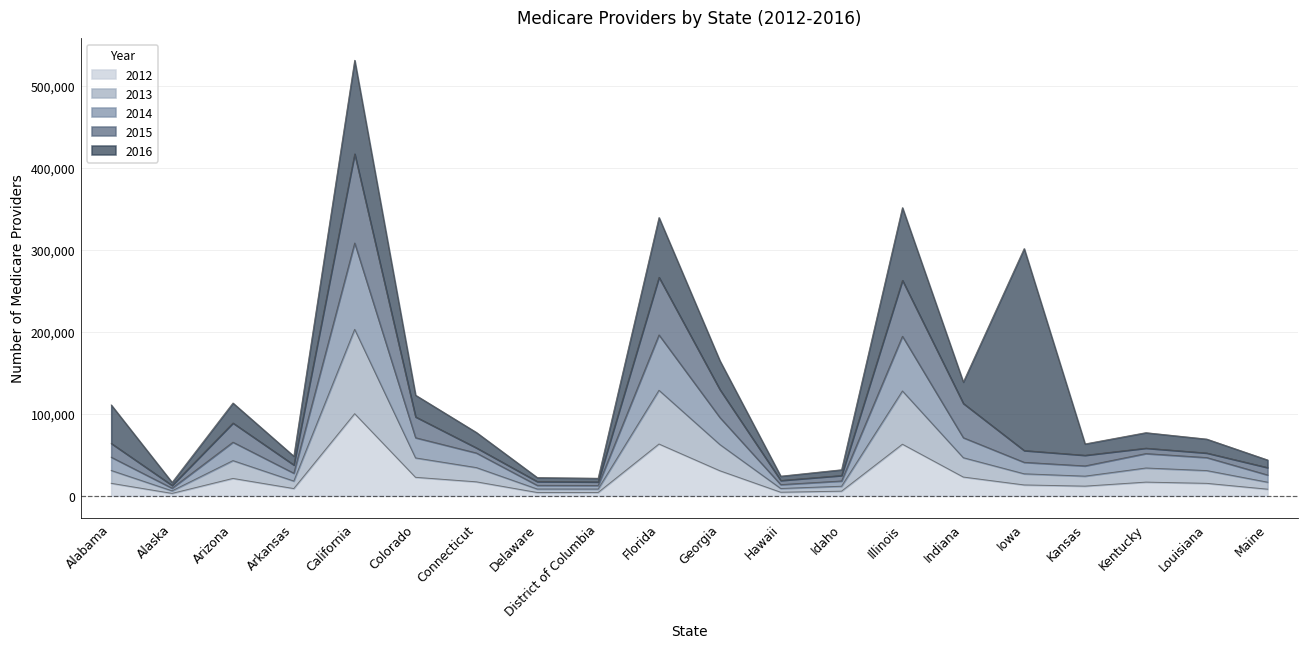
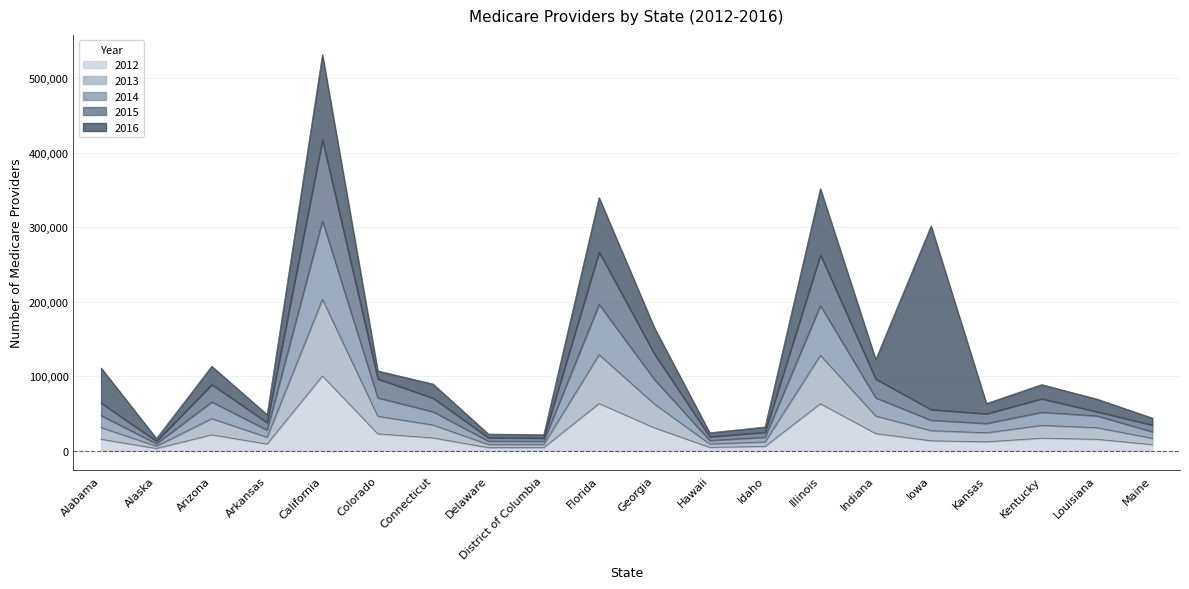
2016, Colorado: 30,000 -> 10,000
2015, Connecticut: 10,000 -> 20,000
2015, Indiana: 40,000 -> 30,000
2015, Kentucky: 10,000 -> 20,000
